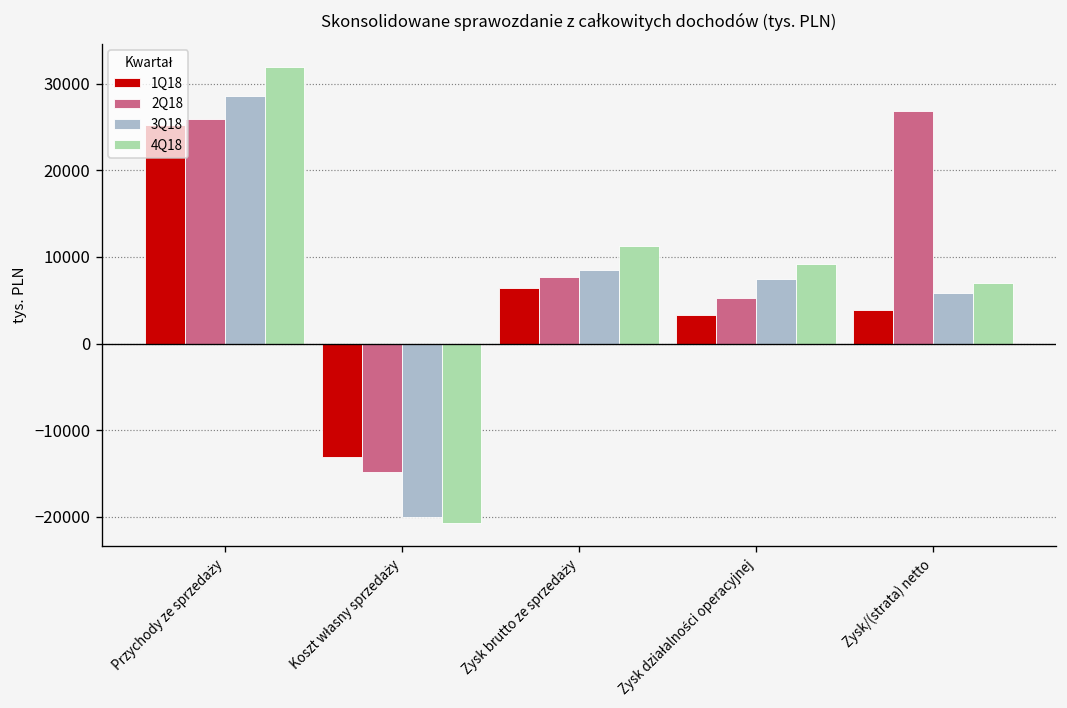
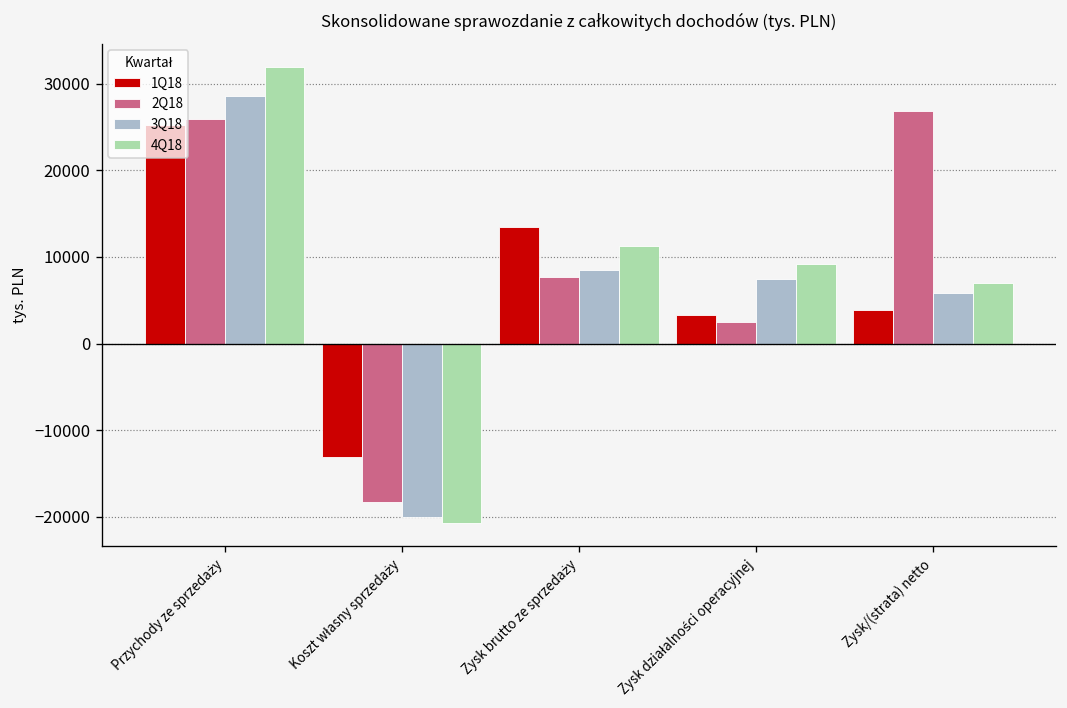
2Q18, Koszt własny sprzedaży: -15000 -> -18000
1Q18, Zysk brutto ze sprzedaży: 6000 -> 13000
2Q18, Zysk działalności operacyjnej: 5000 -> 3000
